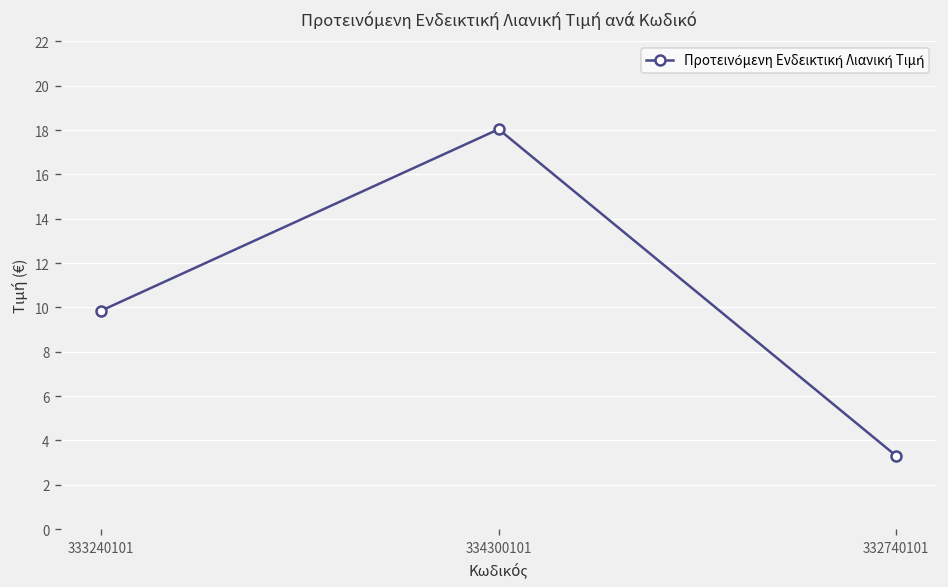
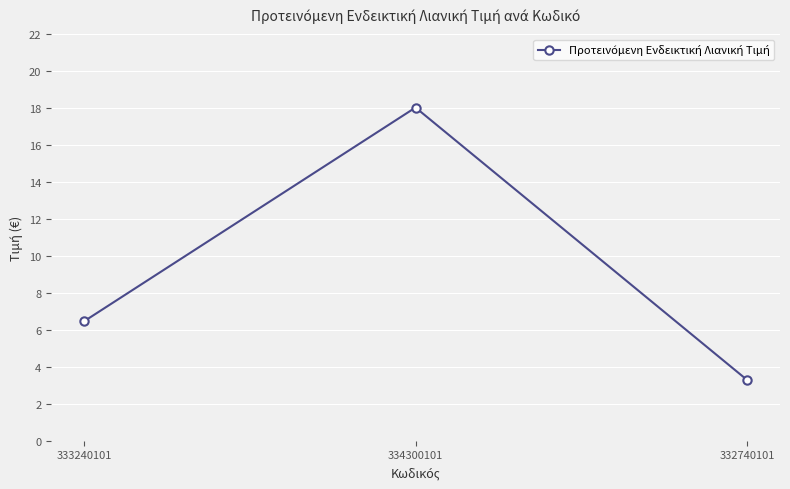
333240101: 9.9 -> 6.5
